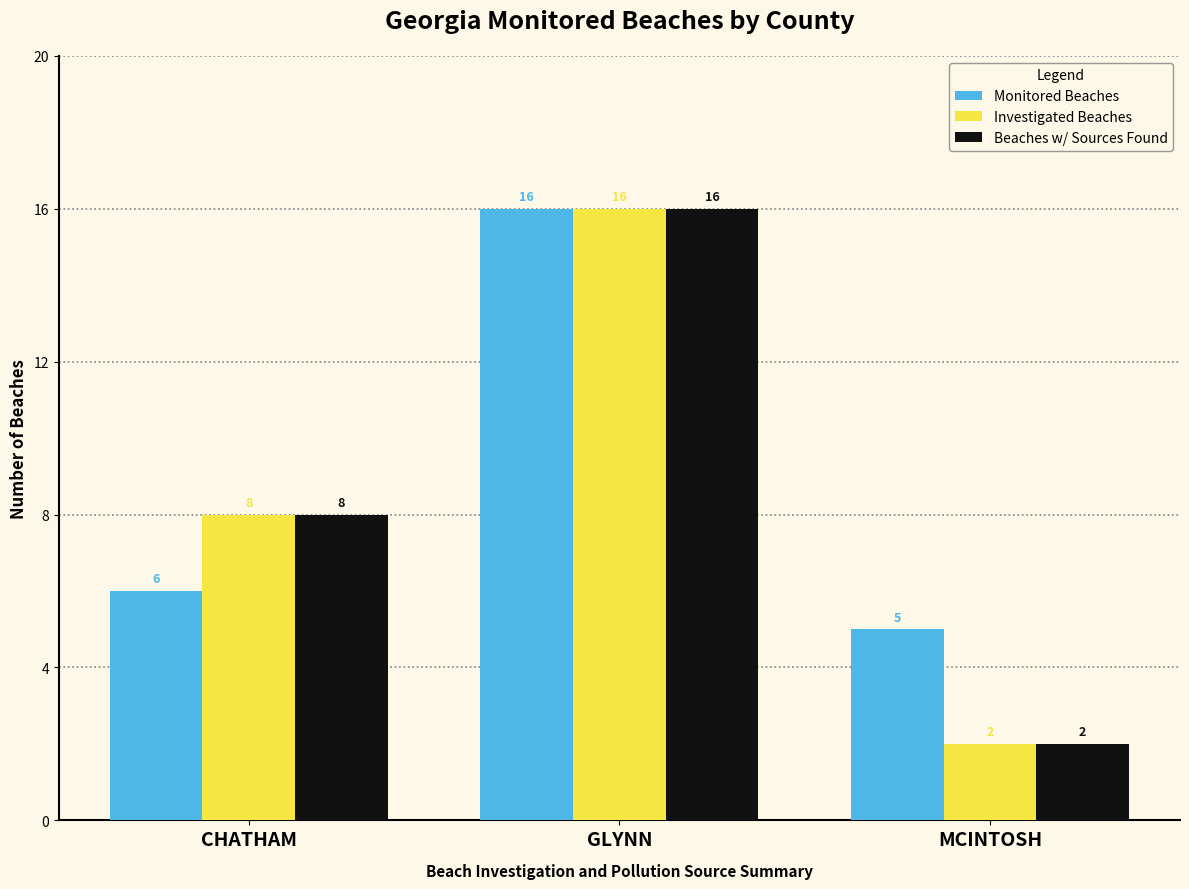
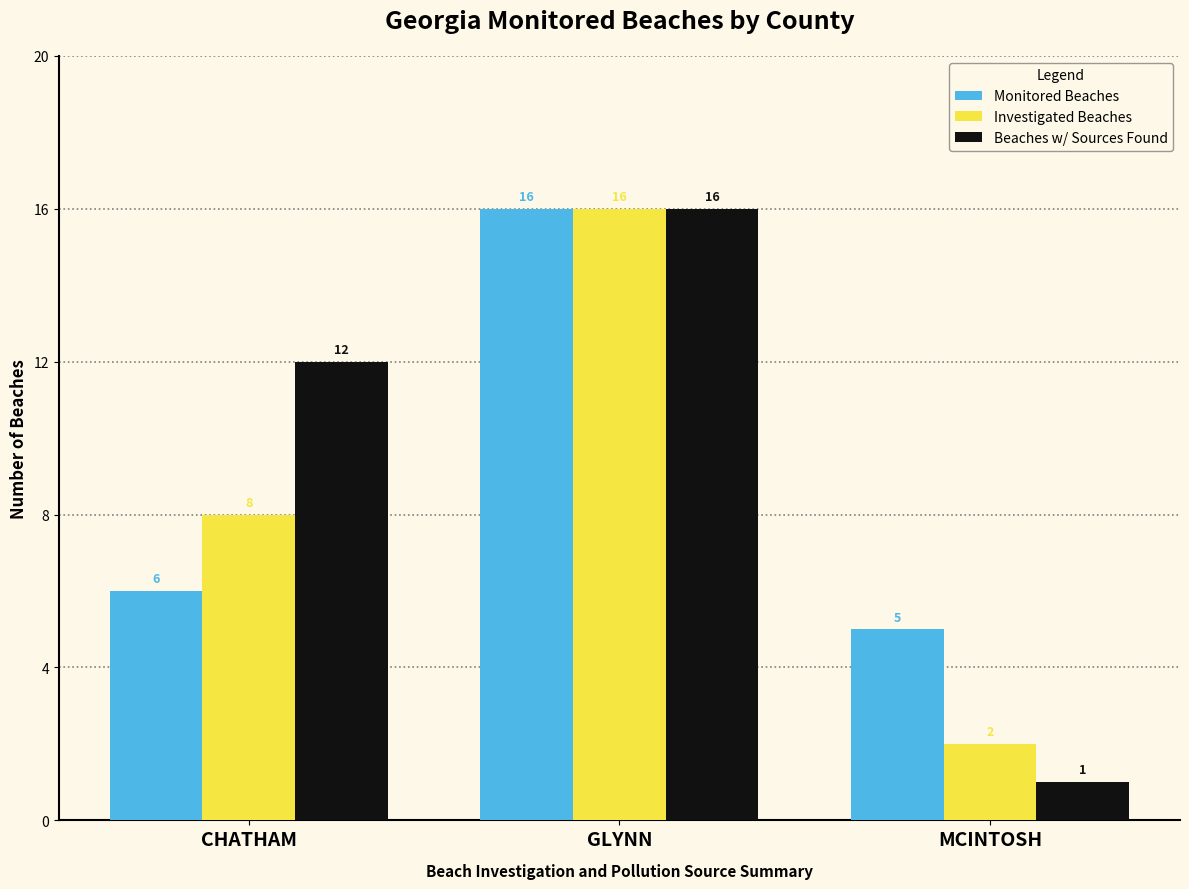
Beaches w/ Sources Found, CHATHAM: 8 -> 12
Beaches w/ Sources Found, MCINTOSH: 2 -> 1
